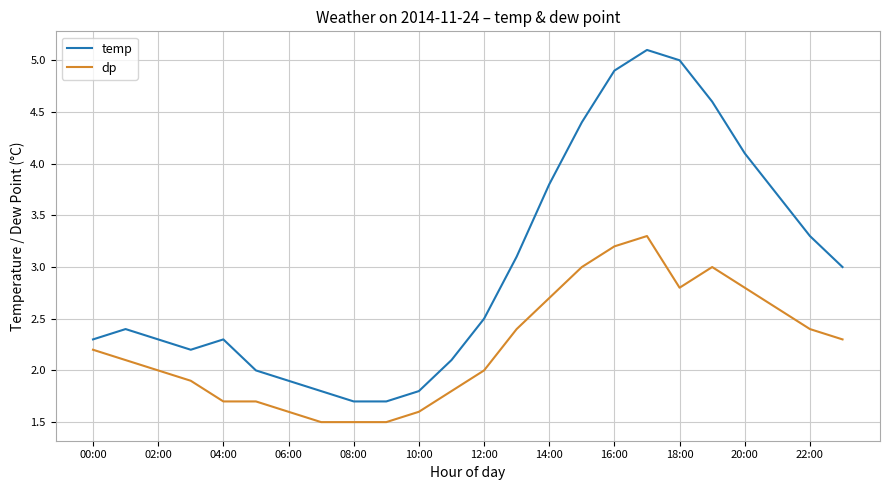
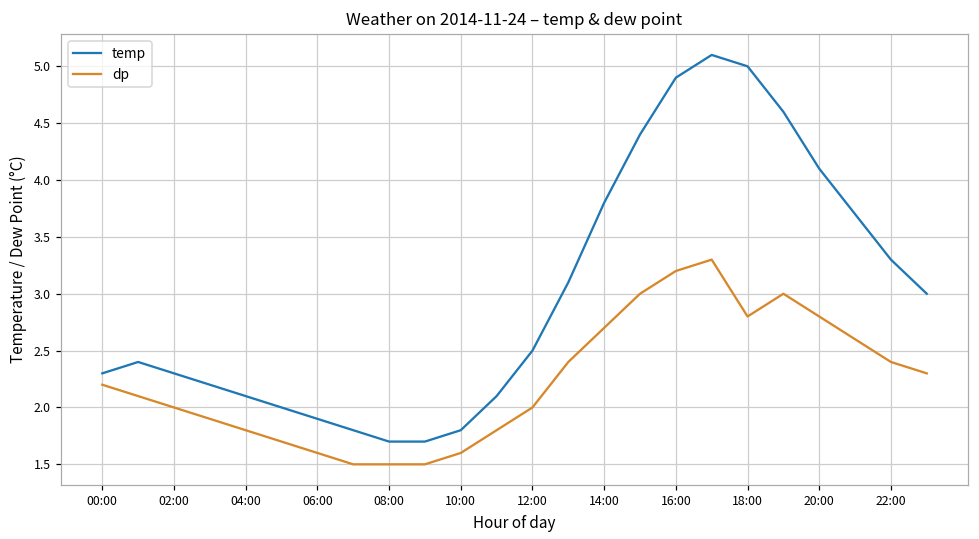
temp, 04:00: 2.3 -> 2.1
dp, 04:00: 1.7 -> 1.8
